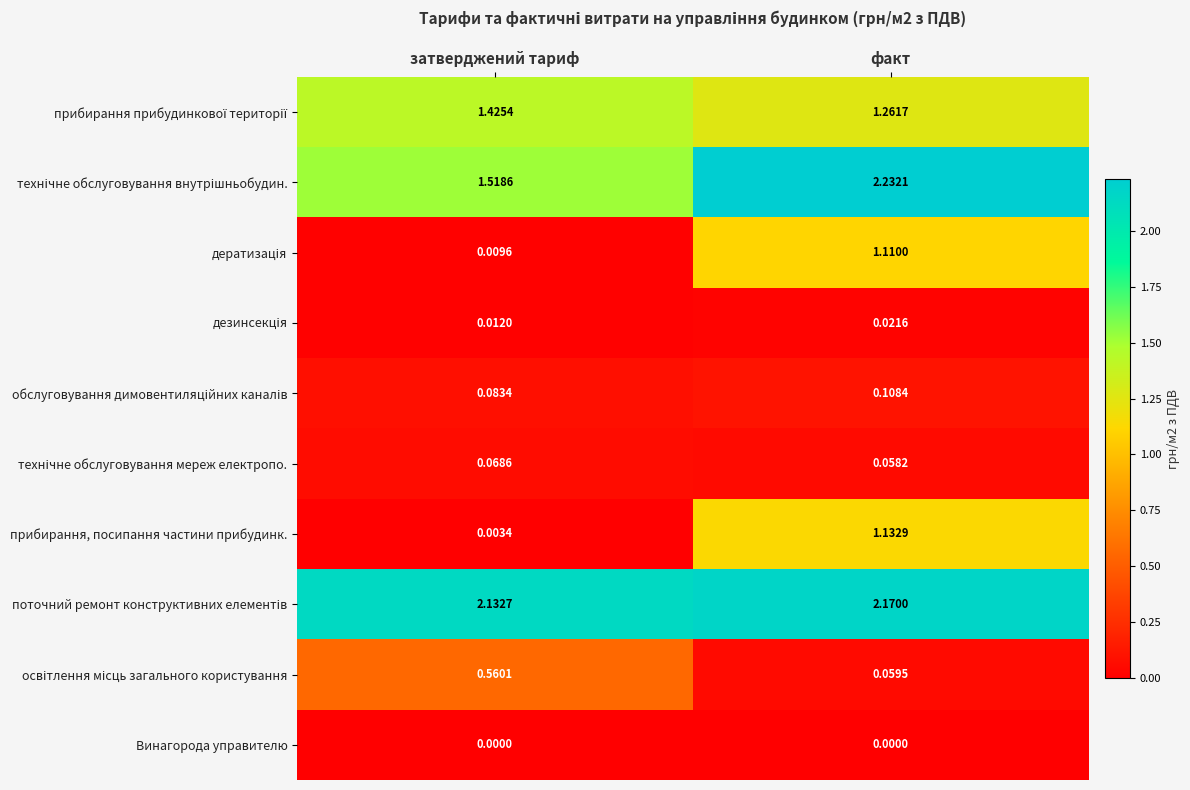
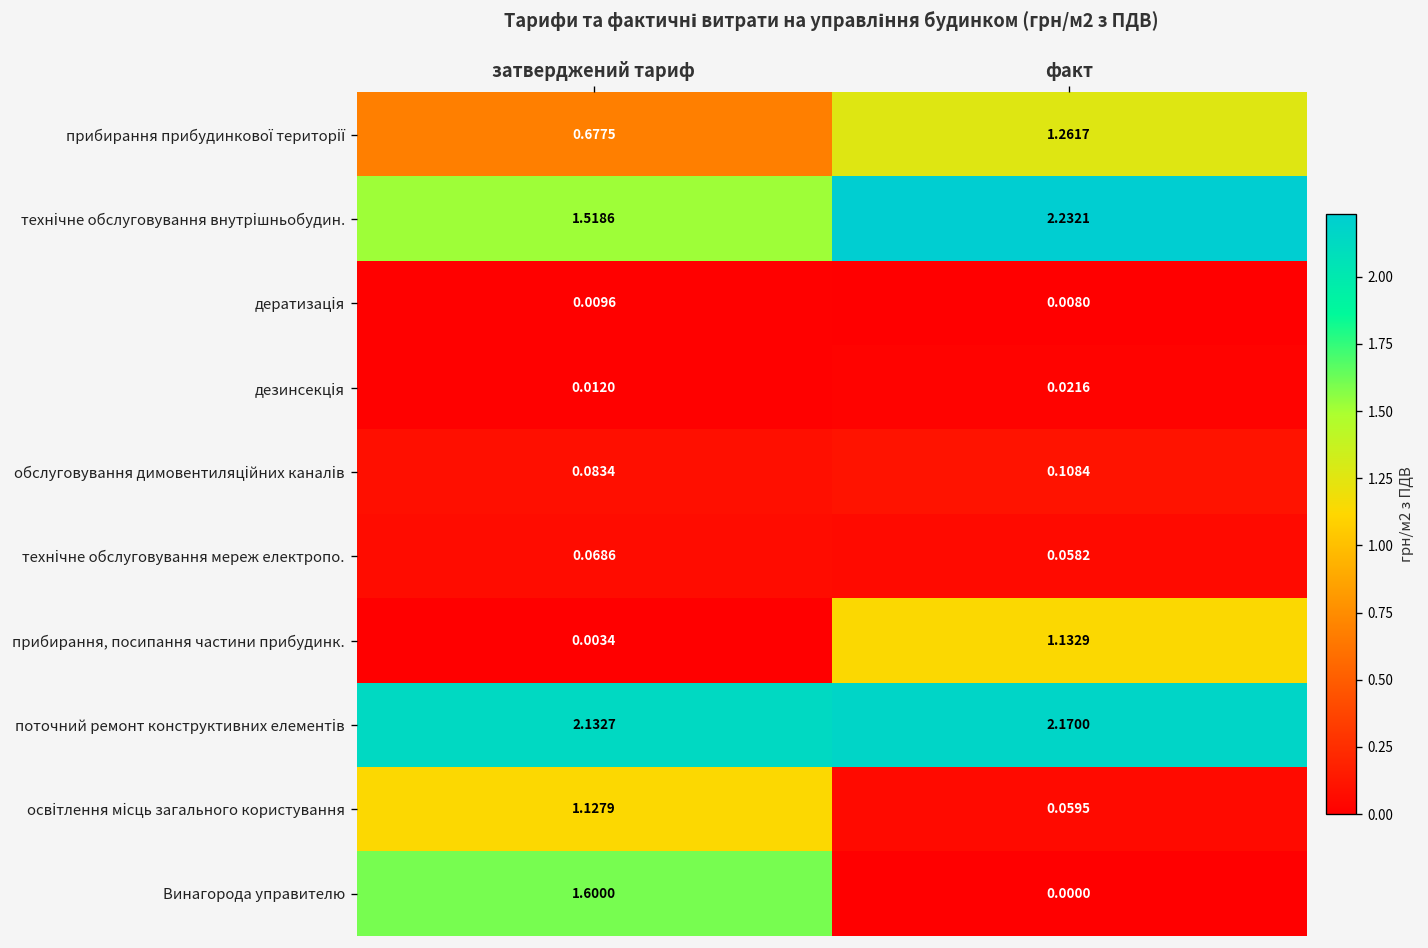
прибирання прибудинкової території, затверджений тариф: 1.4254 -> 0.6775
дератизація, факт: 1.1100 -> 0.0080
освітлення місць загального користування, затверджений тариф: 0.5601 -> 1.1279
Винагорода управителю, затверджений тариф: 0.0000 -> 1.6000
